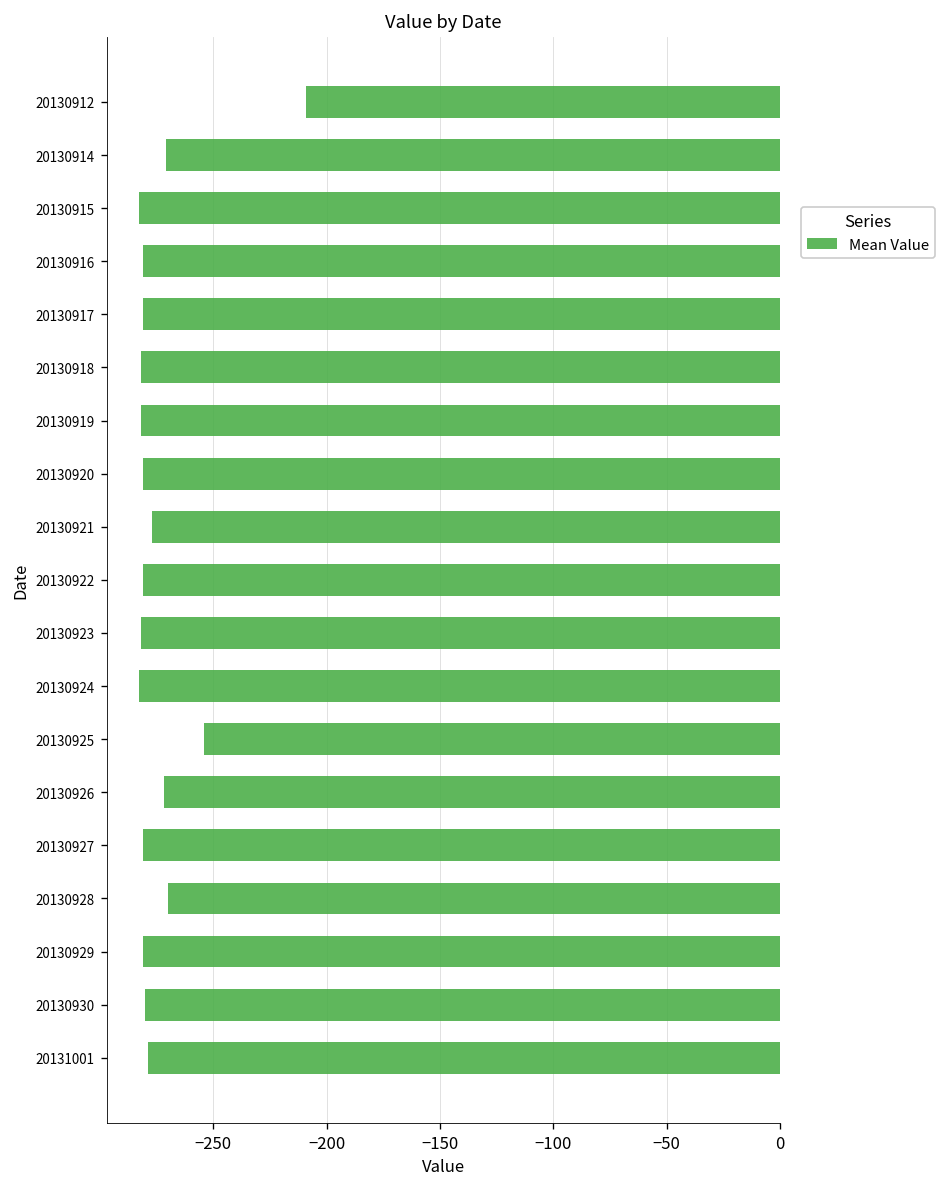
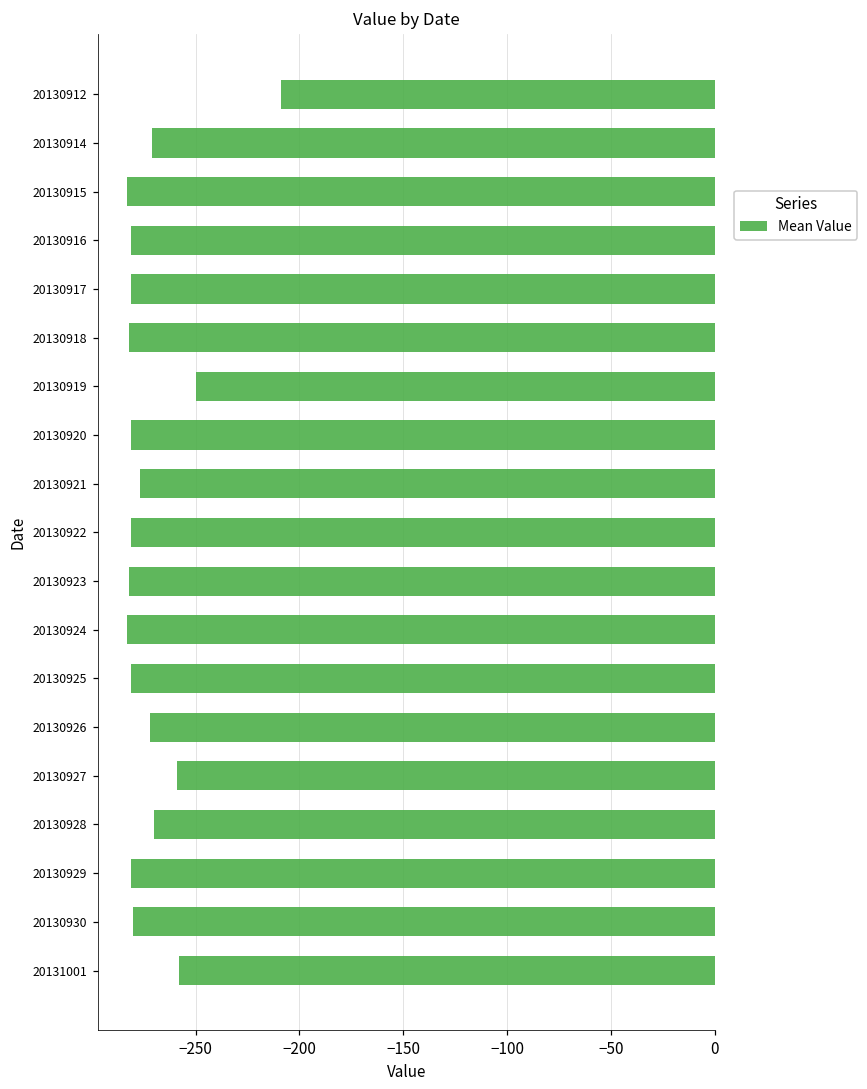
20130919: -282 -> -250
20130925: -254 -> -281
20130927: -281 -> -259
20131001: -279 -> -258
